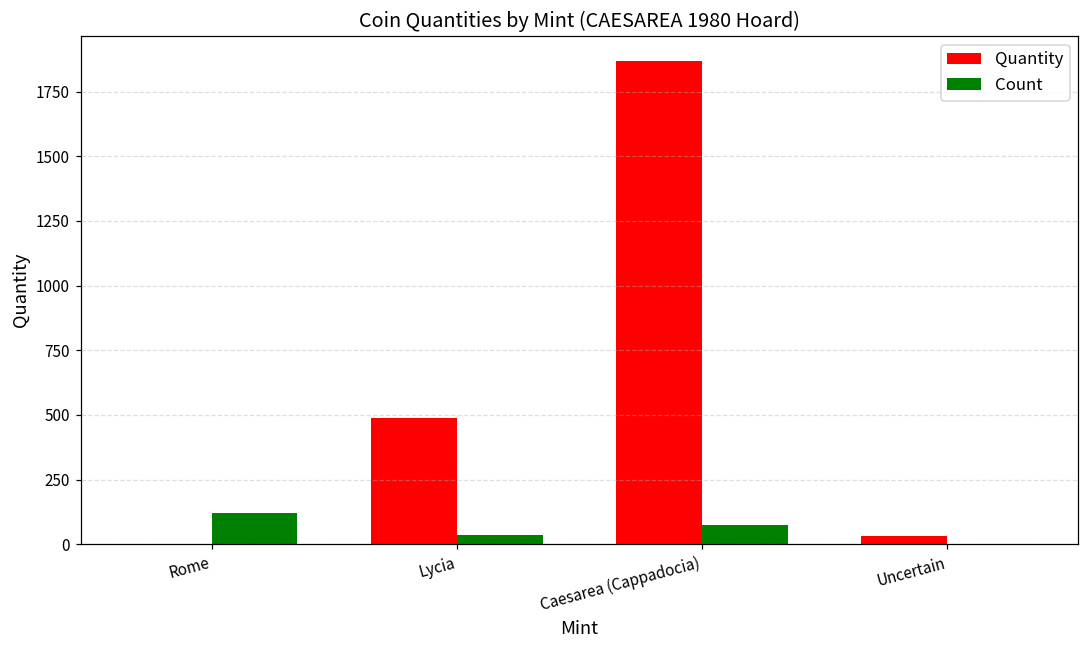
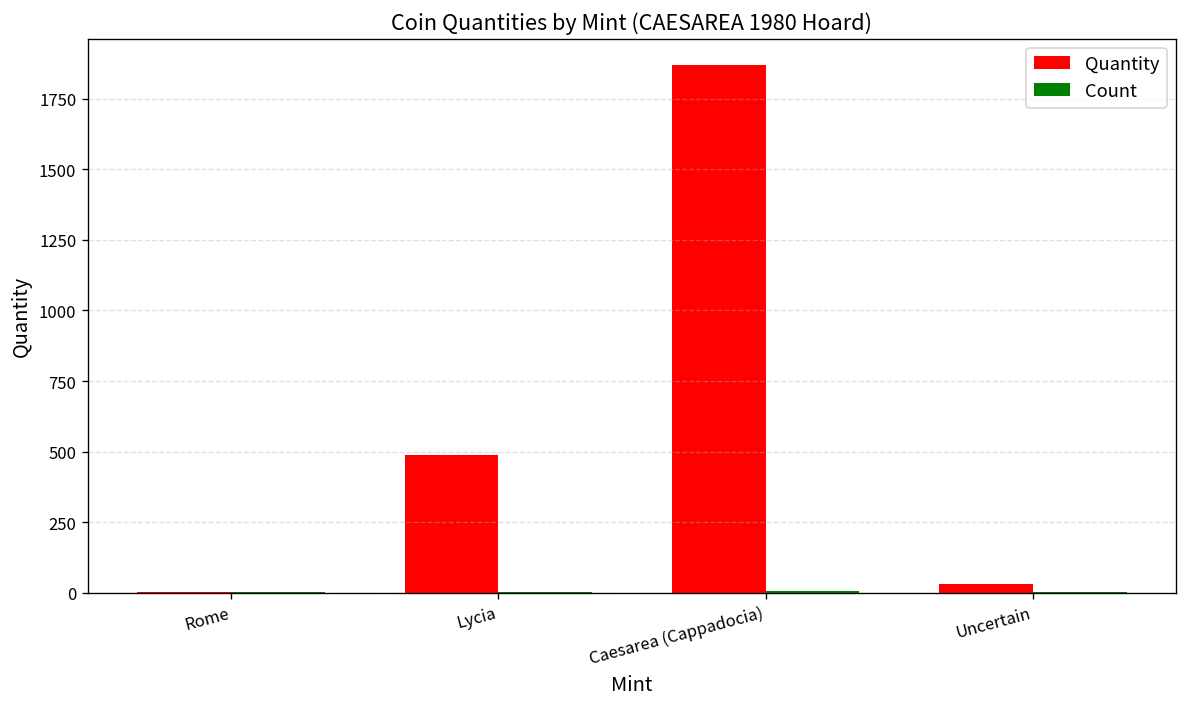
Count, Rome: 120 -> 0
Count, Lycia: 40 -> 0
Count, Caesarea (Cappadocia): 70 -> 10
